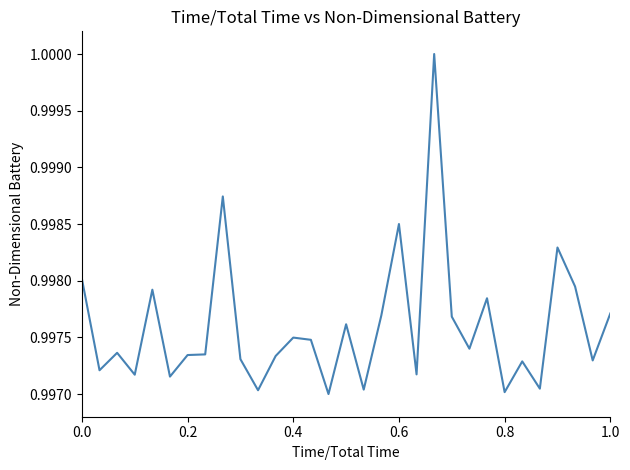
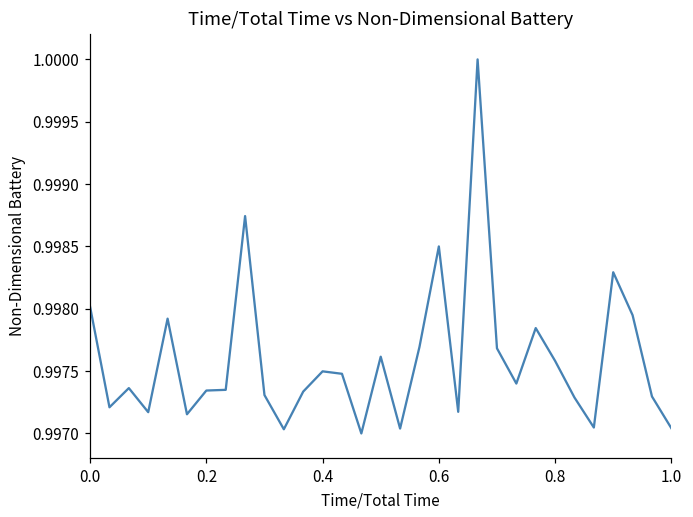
0.8: 0.99702 -> 0.99758
1.0: 0.99771 -> 0.99704
